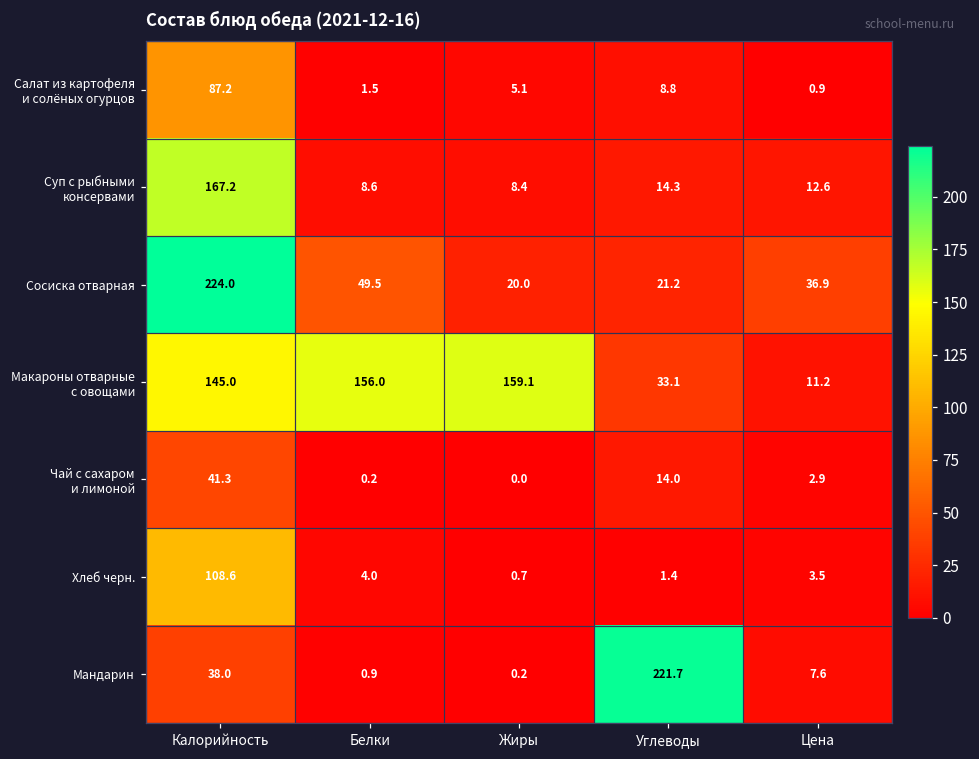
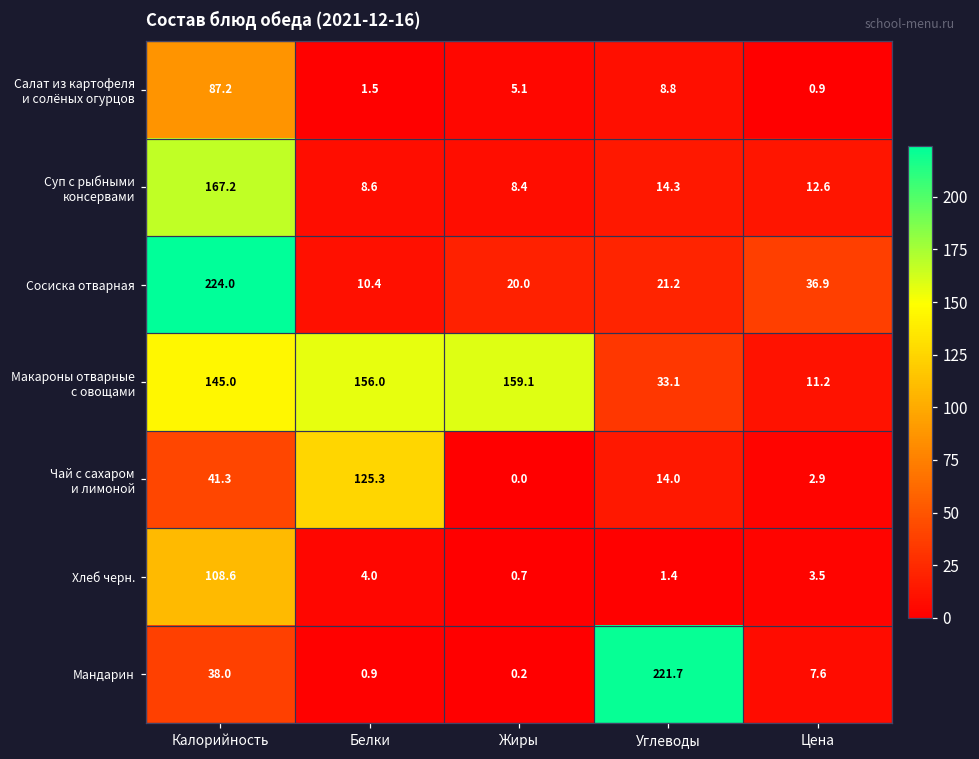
Сосиска отварная, Белки: 49.5 -> 10.4
Чай с сахаром и лимоной, Белки: 0.2 -> 125.3
